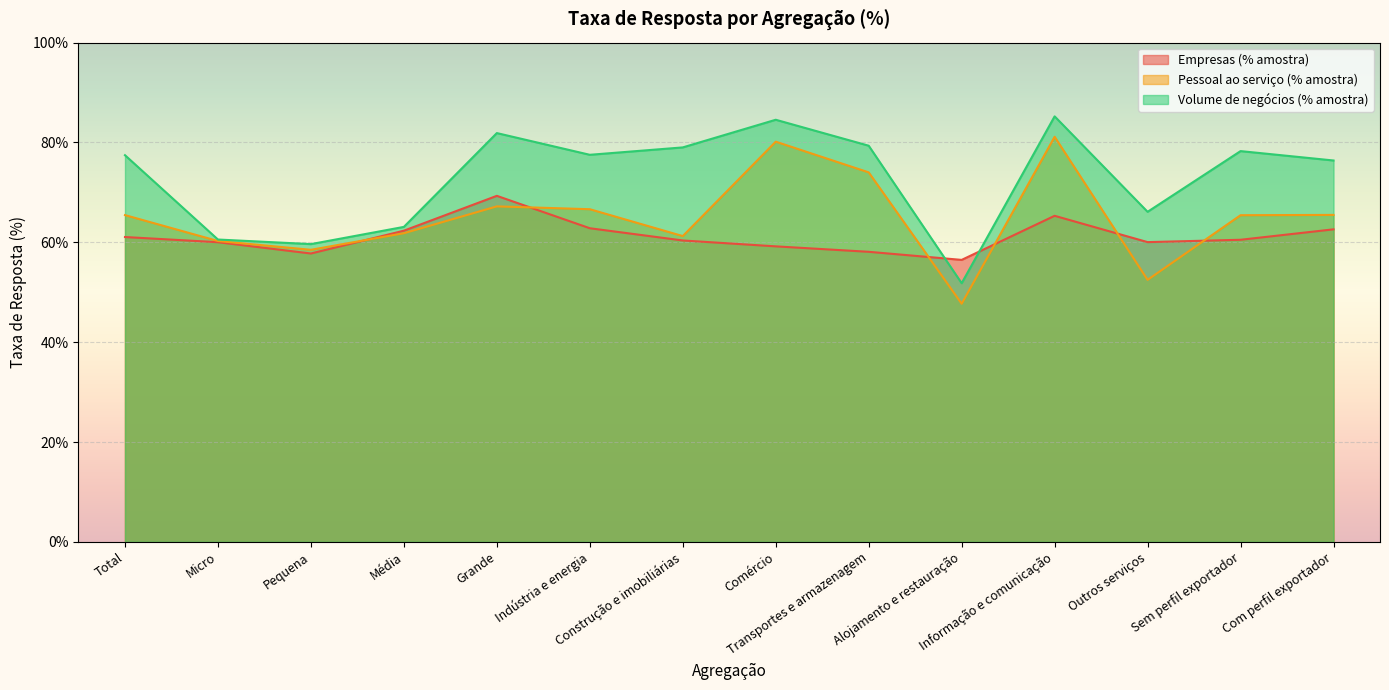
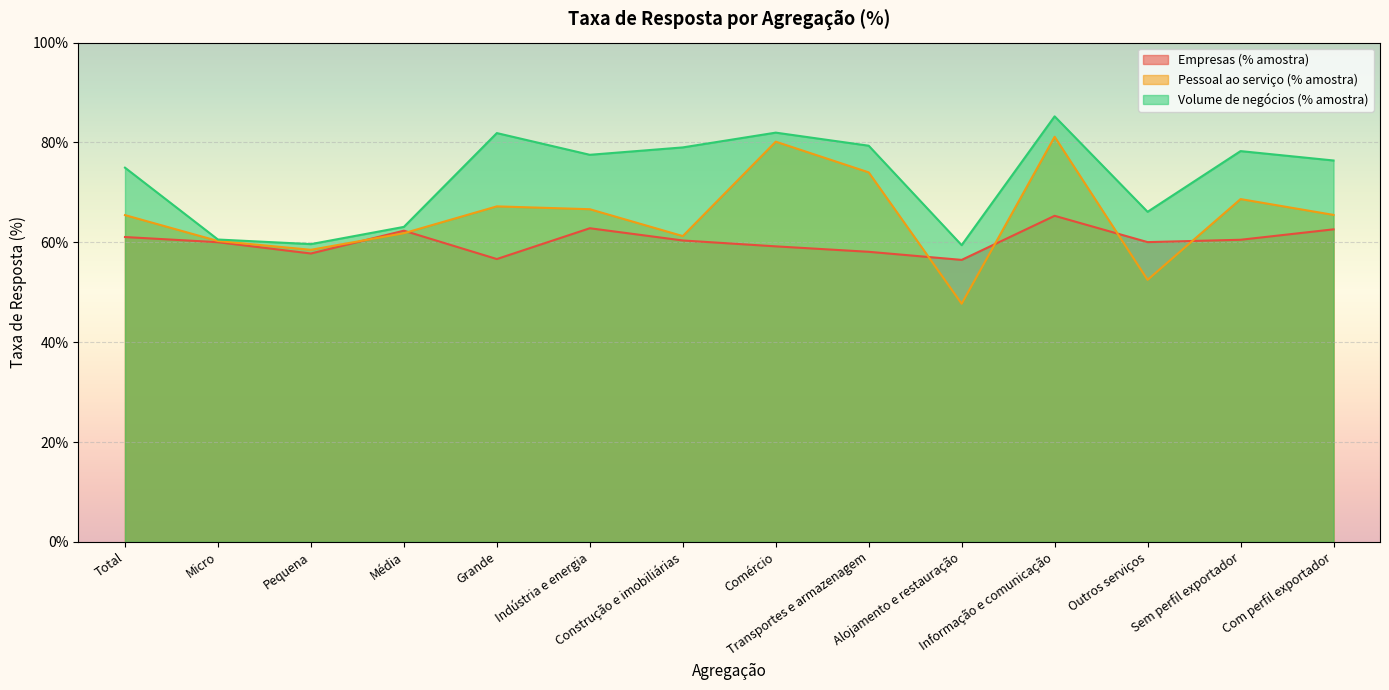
Volume de negócios (% amostra), Total: 77% -> 75%
Empresas (% amostra), Grande: 69% -> 57%
Volume de negócios (% amostra), Comércio: 85% -> 82%
Volume de negócios (% amostra), Alojamento e restauração: 52% -> 59%
Pessoal ao serviço (% amostra), Sem perfil exportador: 65% -> 69%
